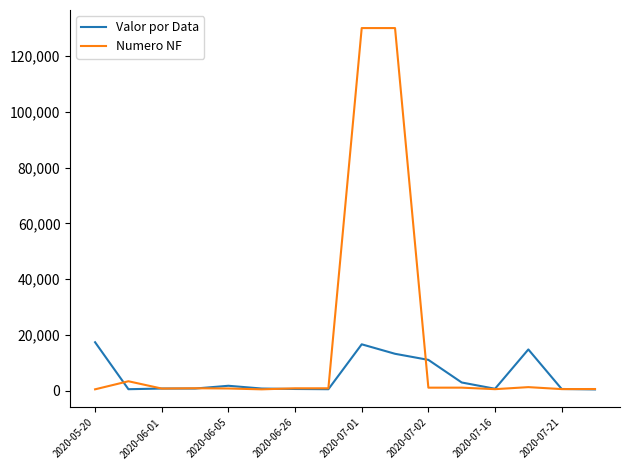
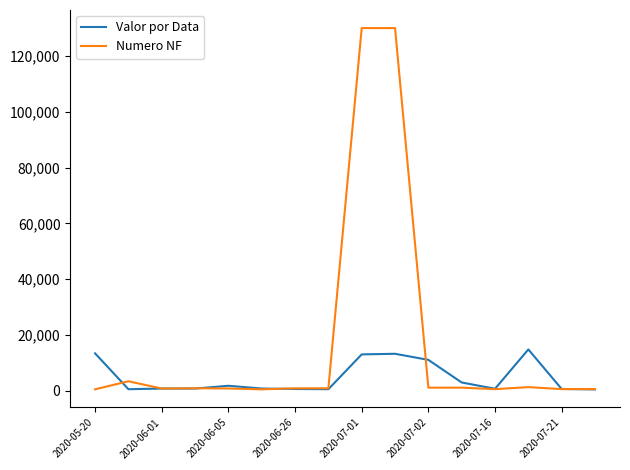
Valor por Data, 2020-05-20: 17,000 -> 13,000
Valor por Data, 2020-07-01: 17,000 -> 13,000
